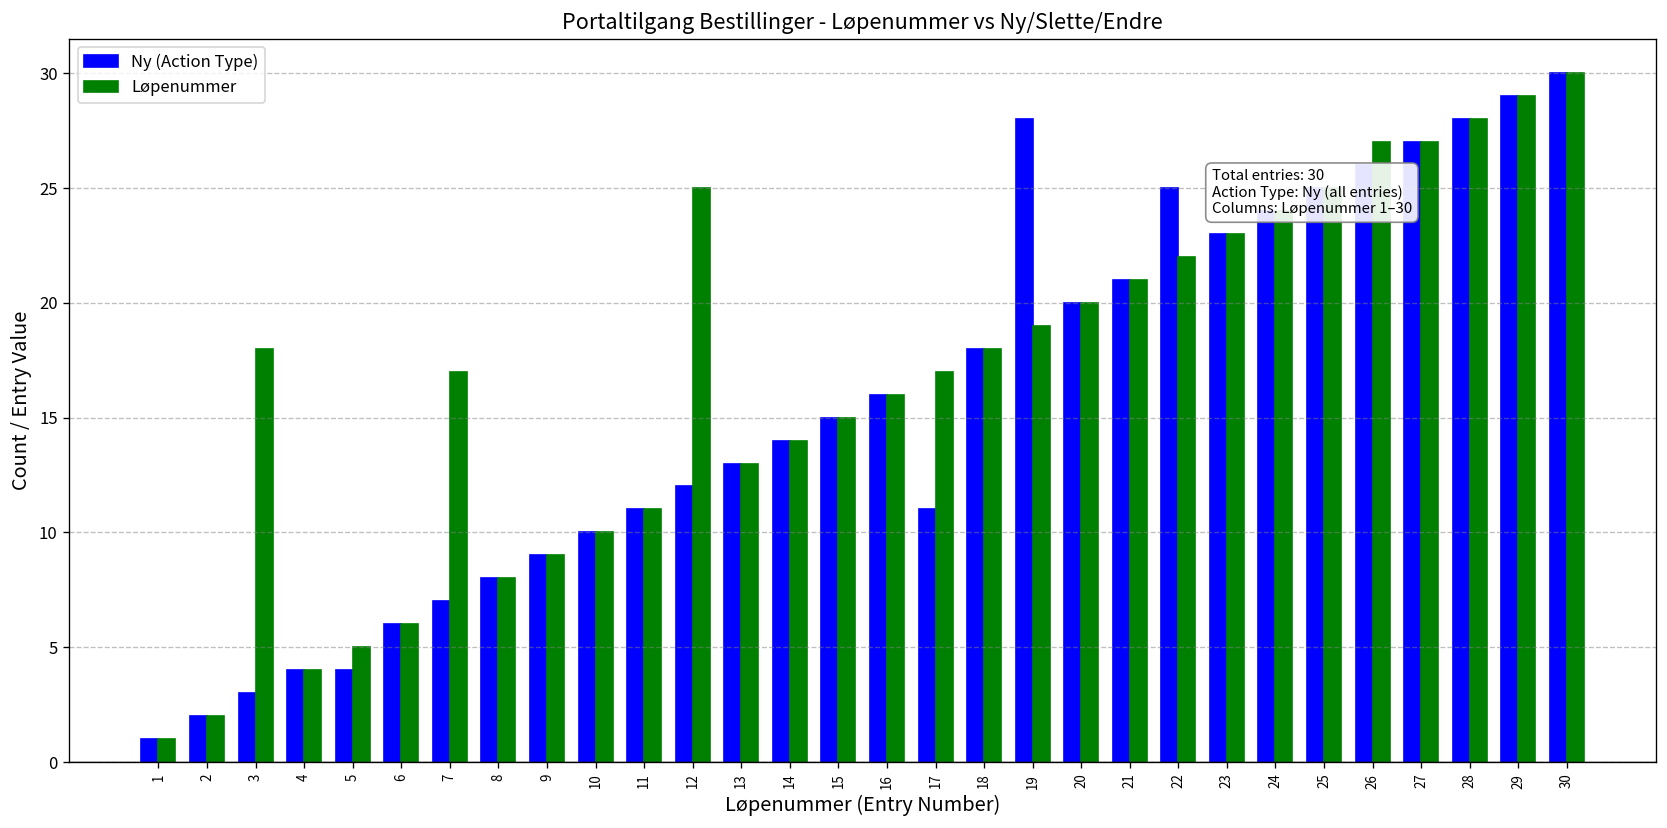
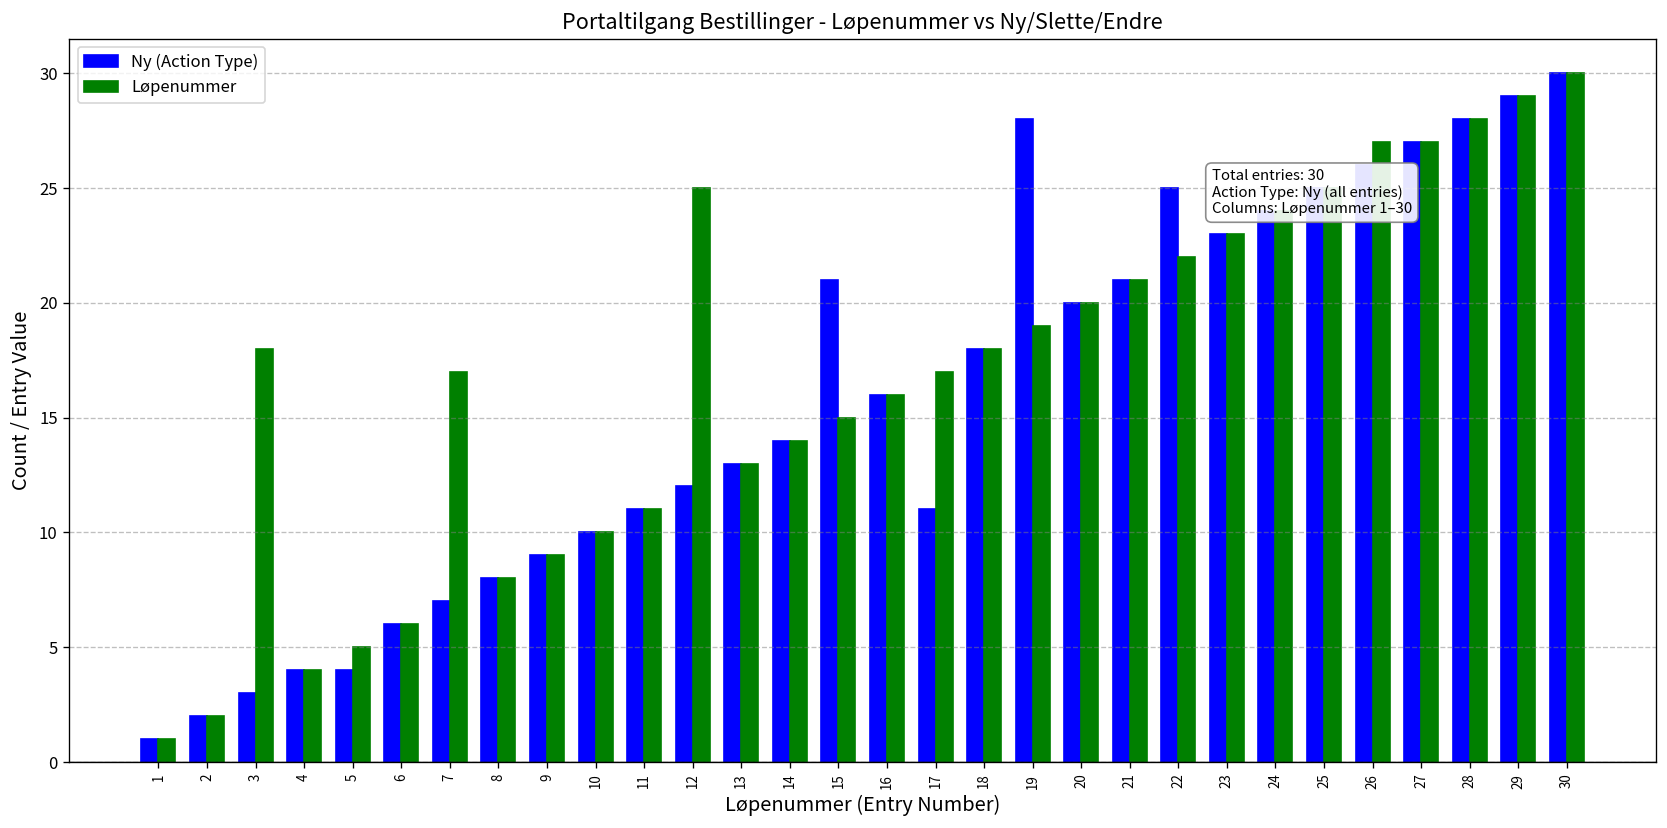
Ny (Action Type), 15: 15 -> 21
